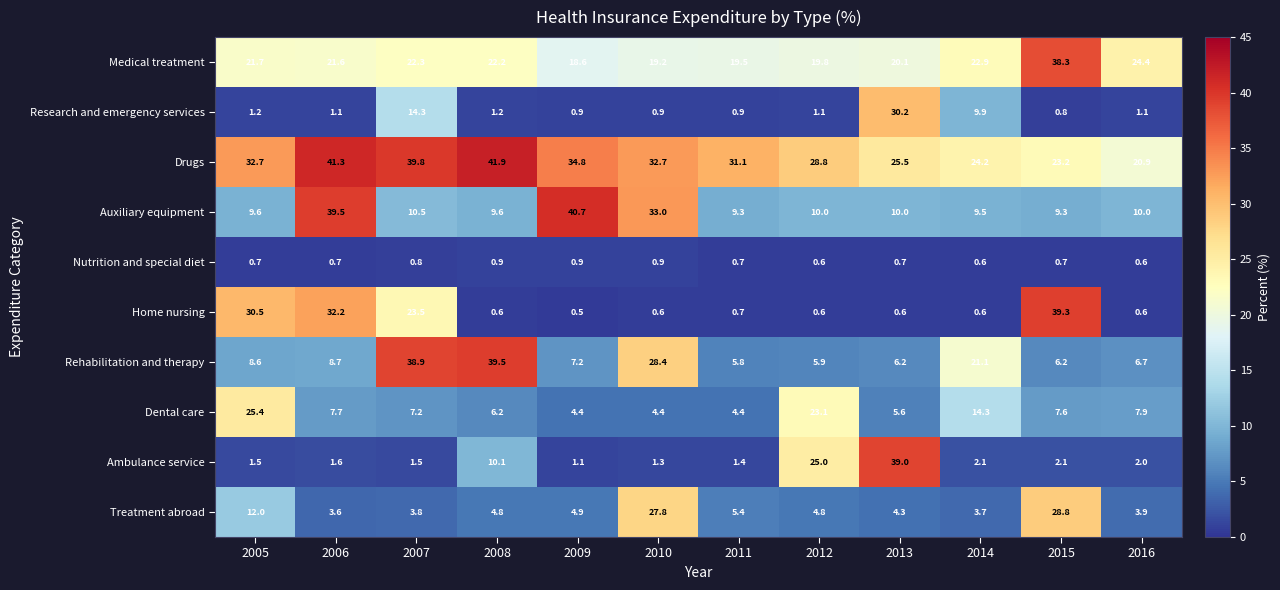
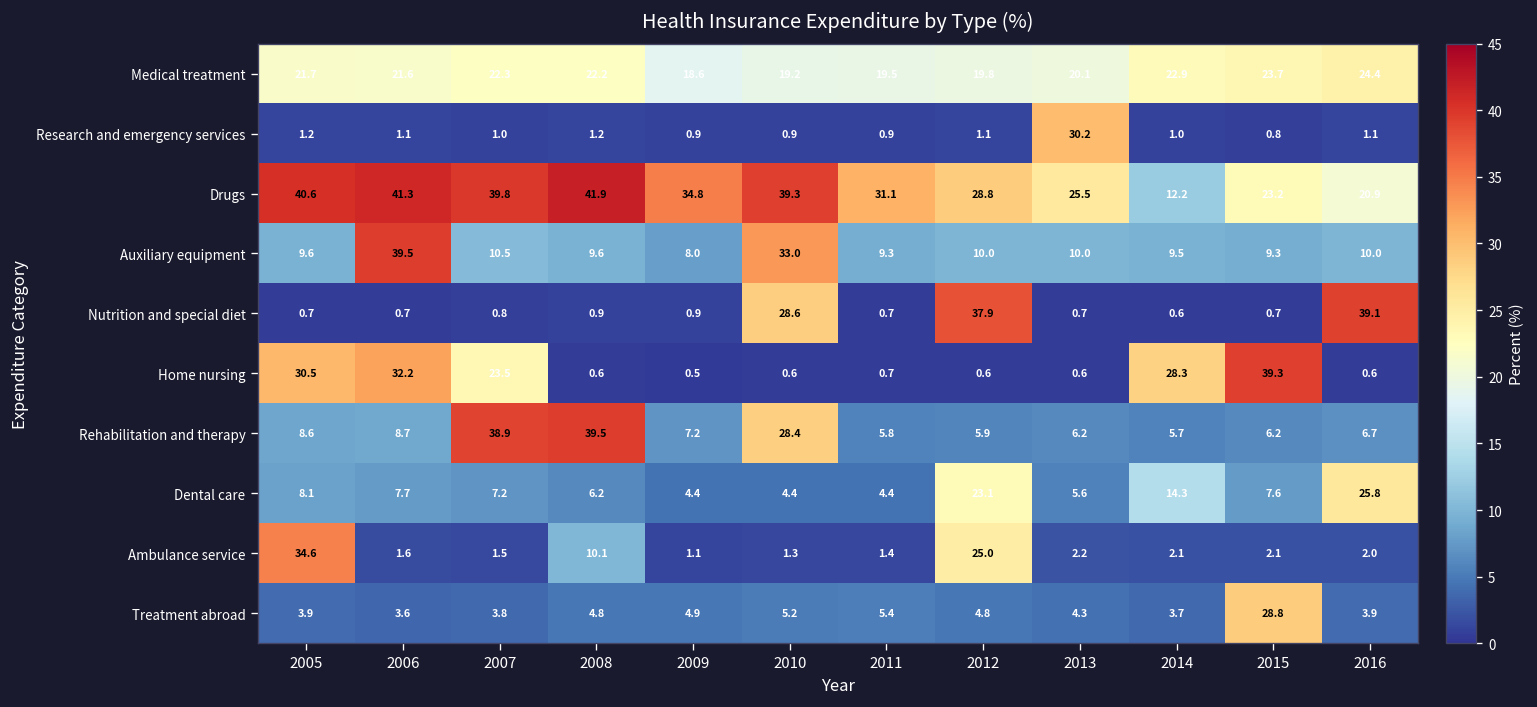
Medical treatment, 2015: 38.3 -> 23.7
Research and emergency services, 2007: 14.3 -> 1.0
Research and emergency services, 2014: 9.9 -> 1.0
Drugs, 2005: 32.7 -> 40.6
Drugs, 2010: 32.7 -> 39.3
Drugs, 2014: 24.2 -> 12.2
Auxiliary equipment, 2009: 40.7 -> 8.0
Nutrition and special diet, 2010: 0.9 -> 28.6
Nutrition and special diet, 2012: 0.6 -> 37.9
Nutrition and special diet, 2016: 0.6 -> 39.1
Home nursing, 2014: 0.6 -> 28.3
Rehabilitation and therapy, 2014: 21.1 -> 5.7
Dental care, 2005: 25.4 -> 8.1
Dental care, 2016: 7.9 -> 25.8
Ambulance service, 2005: 1.5 -> 34.6
Ambulance service, 2013: 39.0 -> 2.2
Treatment abroad, 2005: 12.0 -> 3.9
Treatment abroad, 2010: 27.8 -> 5.2
